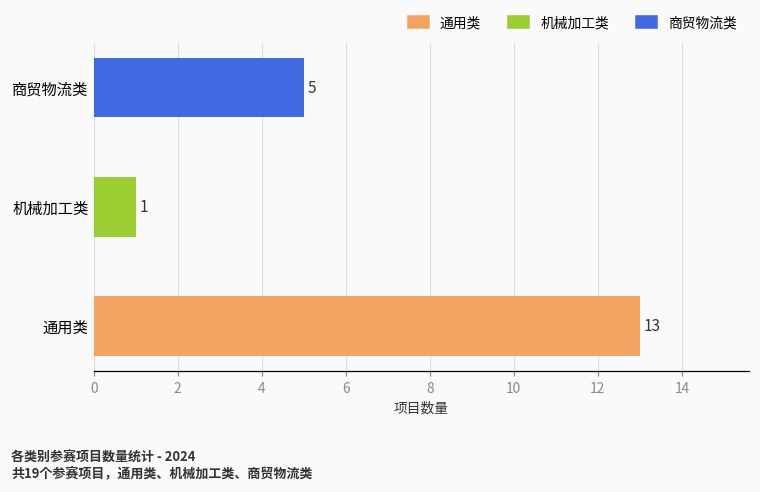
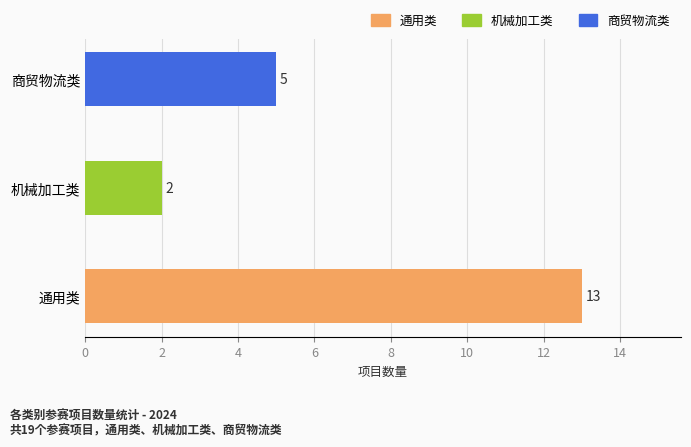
机械加工类, 机械加工类: 1 -> 2
